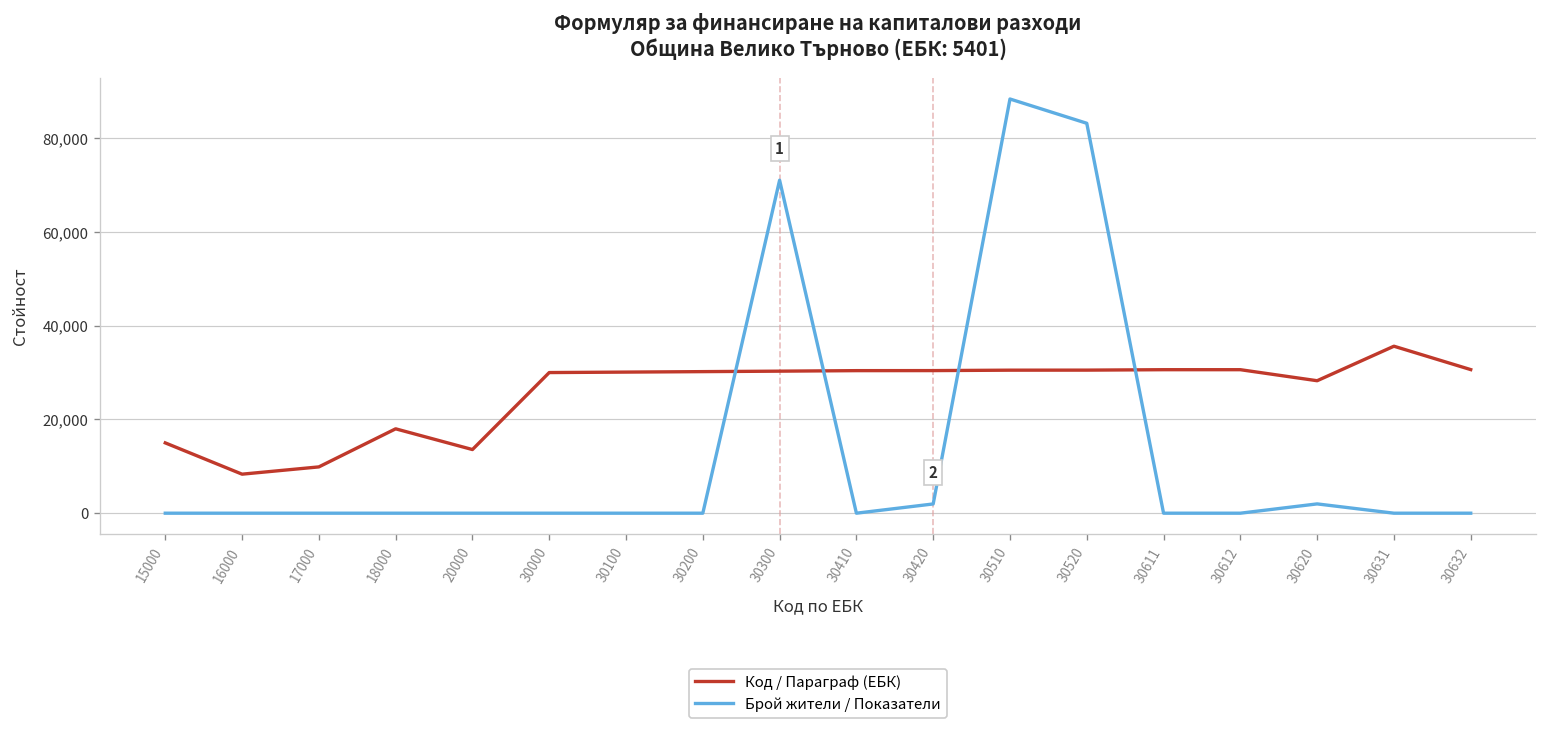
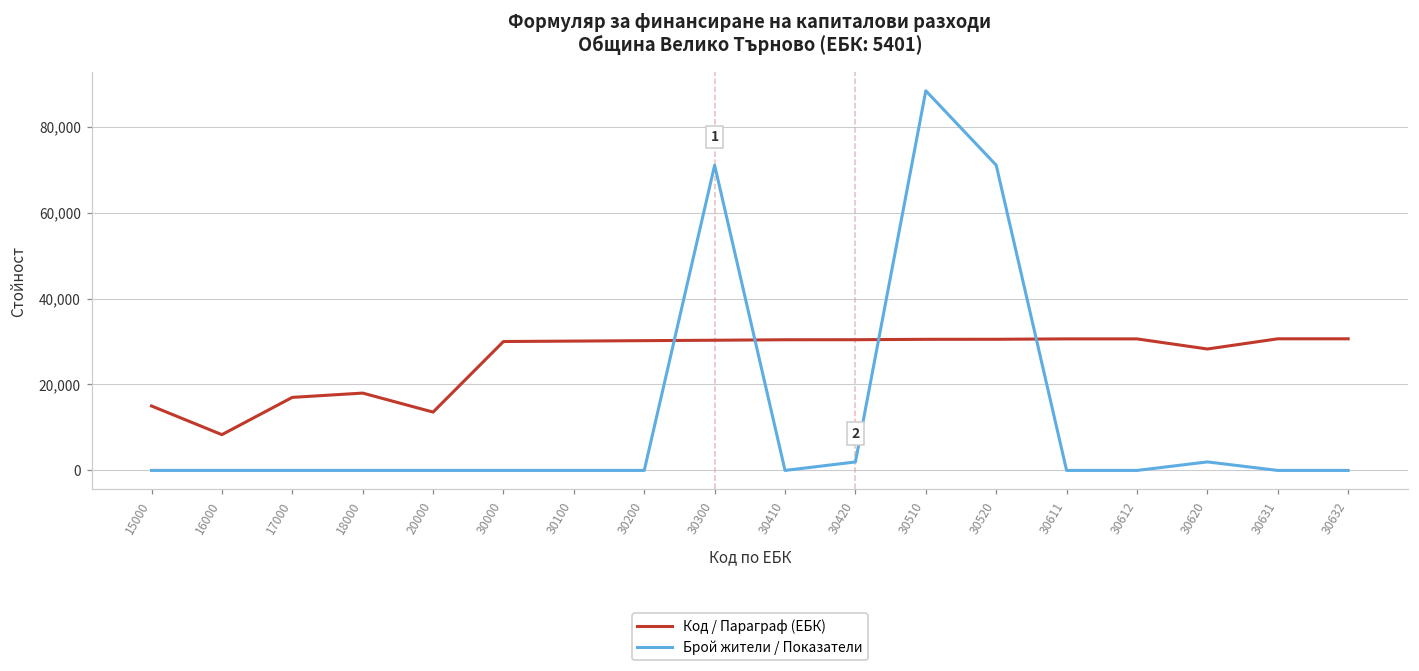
Код / Параграф (ЕБК), 17000: 10,000 -> 17,000
Брой жители / Показатели, 30520: 83,000 -> 71,000
Код / Параграф (ЕБК), 30631: 36,000 -> 31,000
